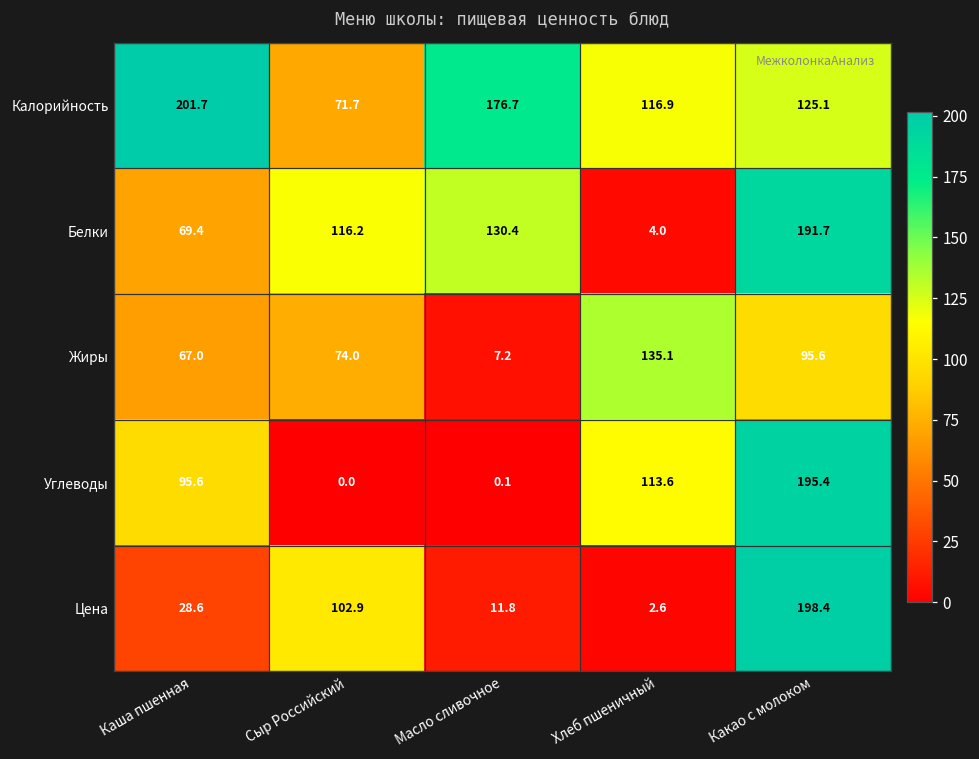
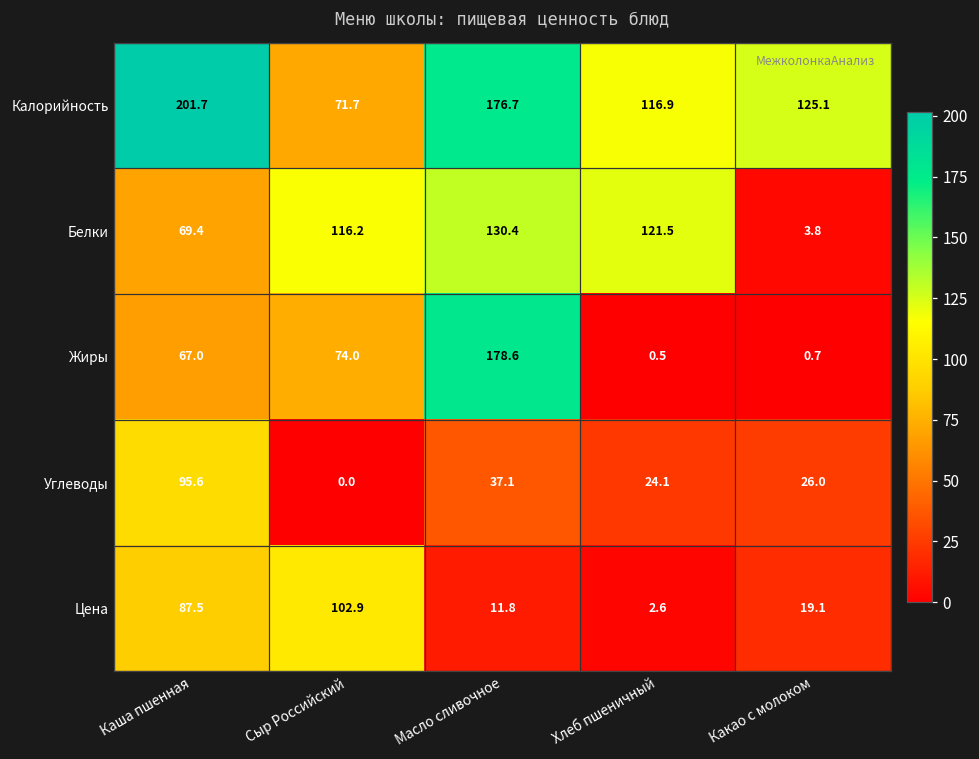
Белки, Хлеб пшеничный: 4.0 -> 121.5
Белки, Какао с молоком: 191.7 -> 3.8
Жиры, Масло сливочное: 7.2 -> 178.6
Жиры, Хлеб пшеничный: 135.1 -> 0.5
Жиры, Какао с молоком: 95.6 -> 0.7
Углеводы, Масло сливочное: 0.1 -> 37.1
Углеводы, Хлеб пшеничный: 113.6 -> 24.1
Углеводы, Какао с молоком: 195.4 -> 26.0
Цена, Каша пшенная: 28.6 -> 87.5
Цена, Какао с молоком: 198.4 -> 19.1
